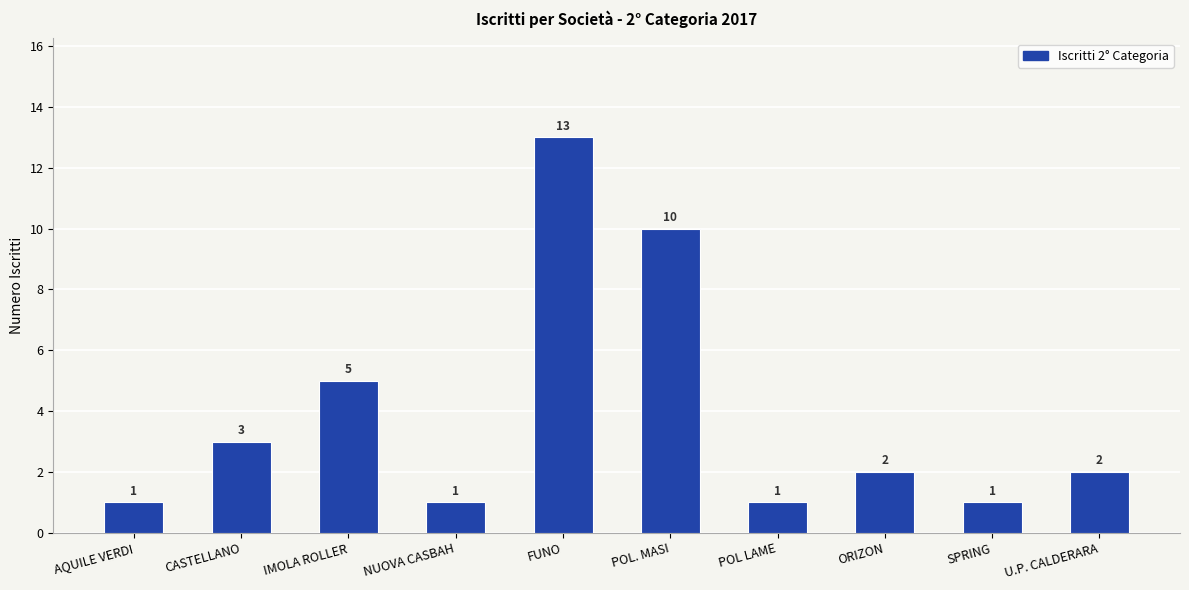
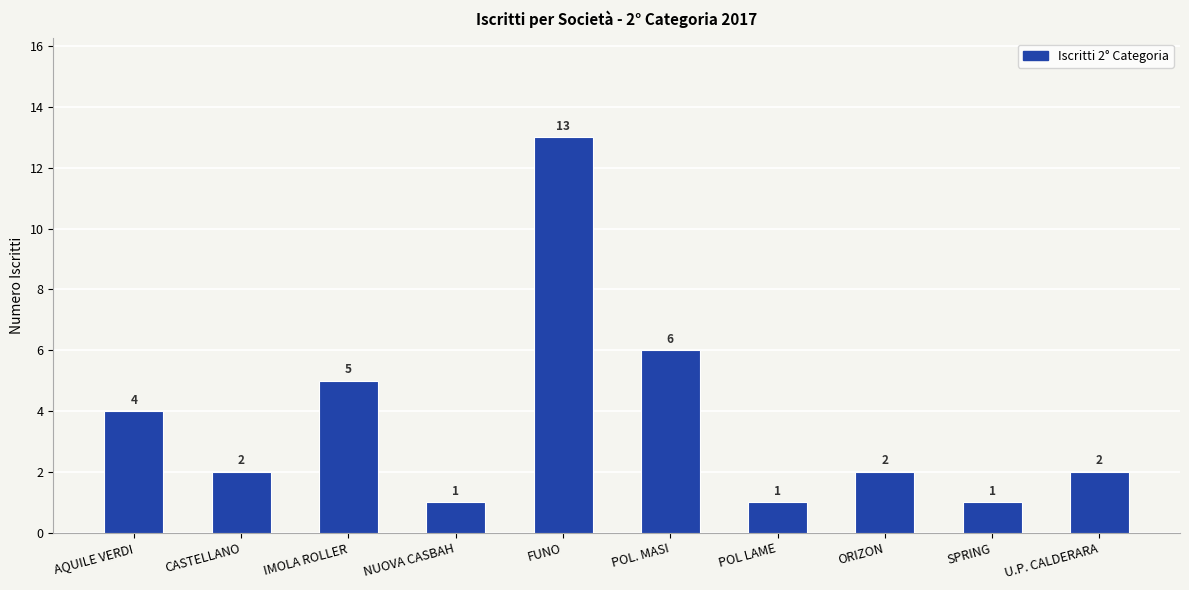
AQUILE VERDI: 1 -> 4
CASTELLANO: 3 -> 2
POL. MASI: 10 -> 6
